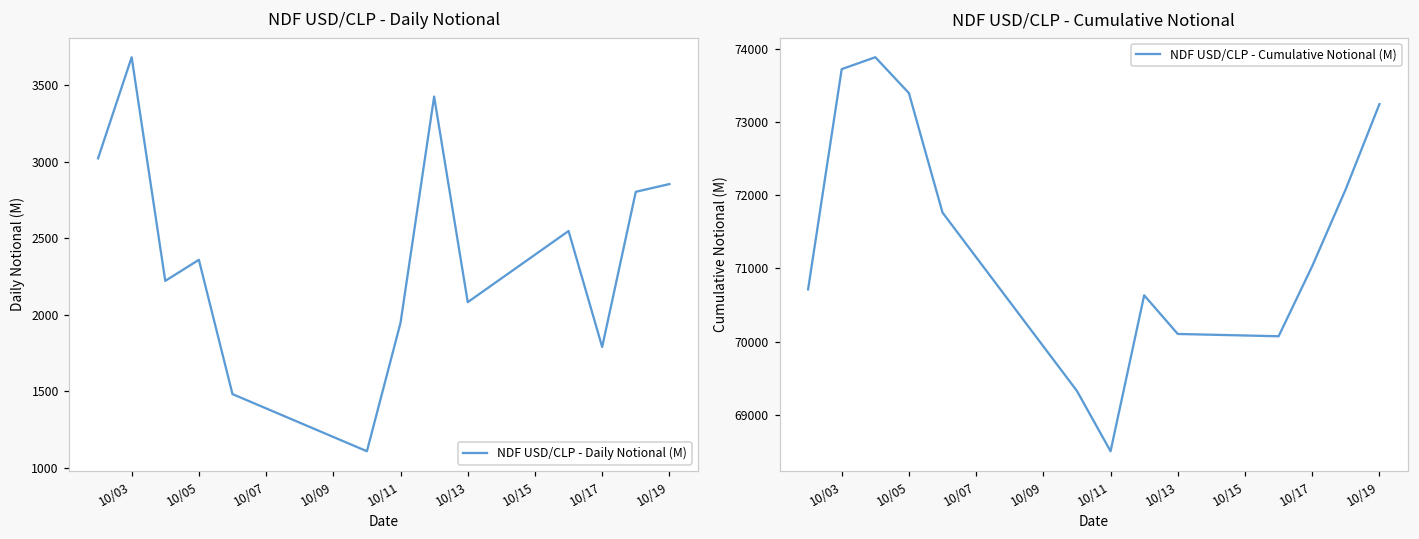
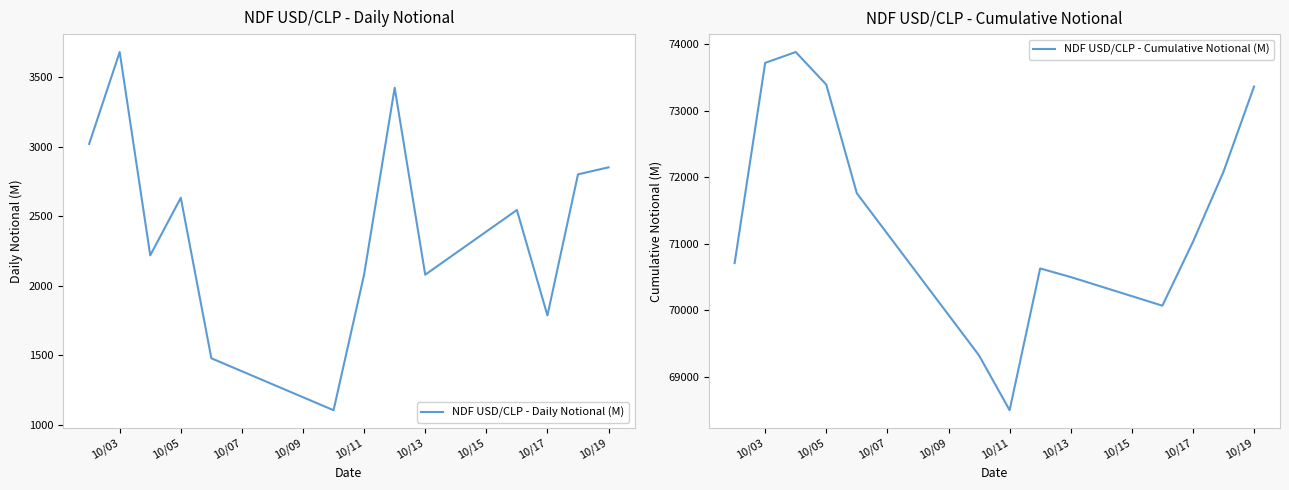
NDF USD/CLP - Daily Notional, 10/05: 2360 -> 2630
NDF USD/CLP - Daily Notional, 10/11: 1950 -> 2080
NDF USD/CLP - Cumulative Notional, 10/13: 70100 -> 70500
NDF USD/CLP - Cumulative Notional, 10/19: 73200 -> 73400
